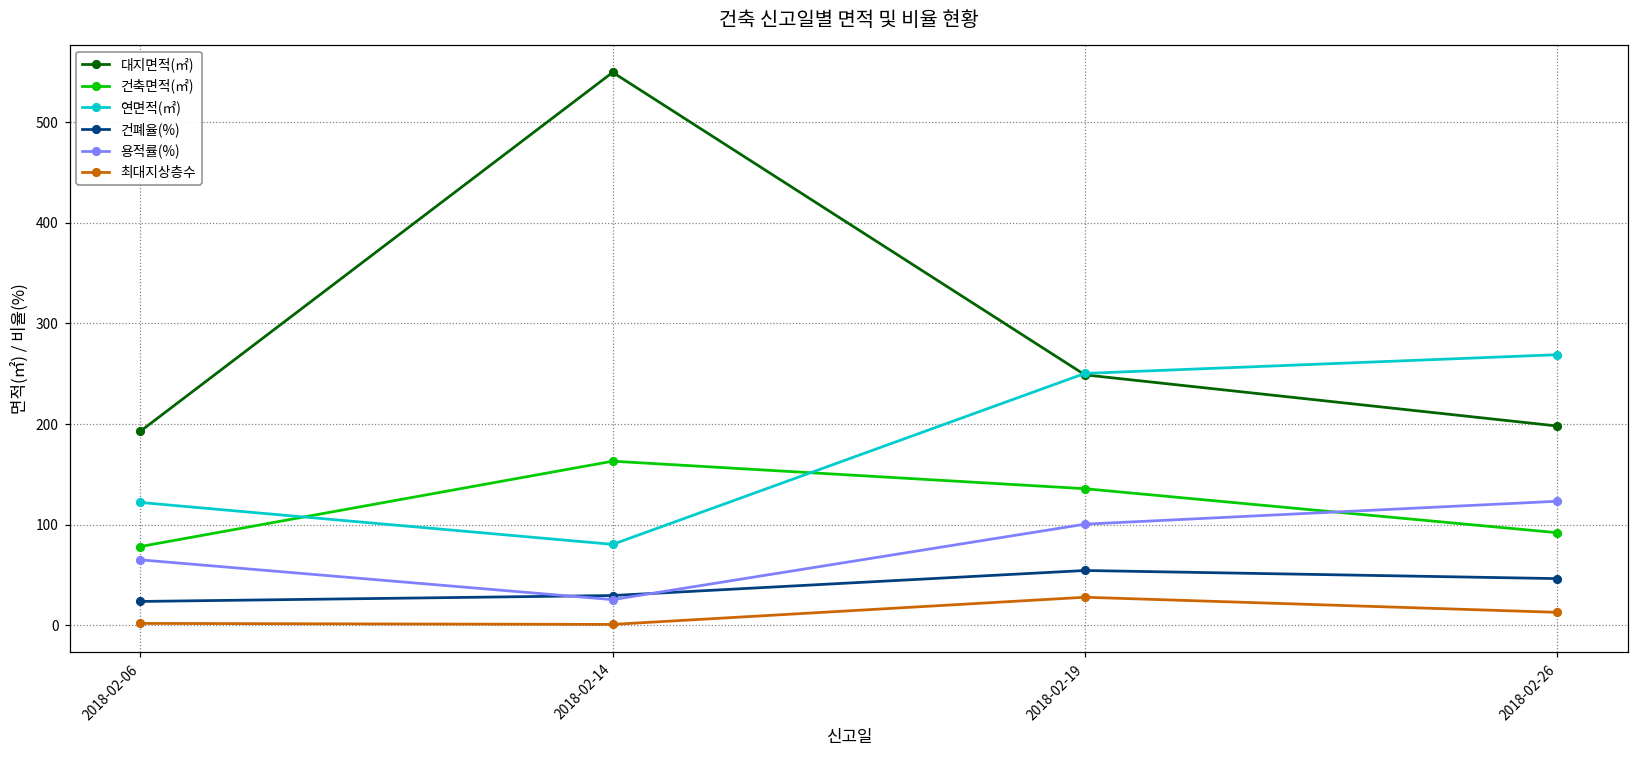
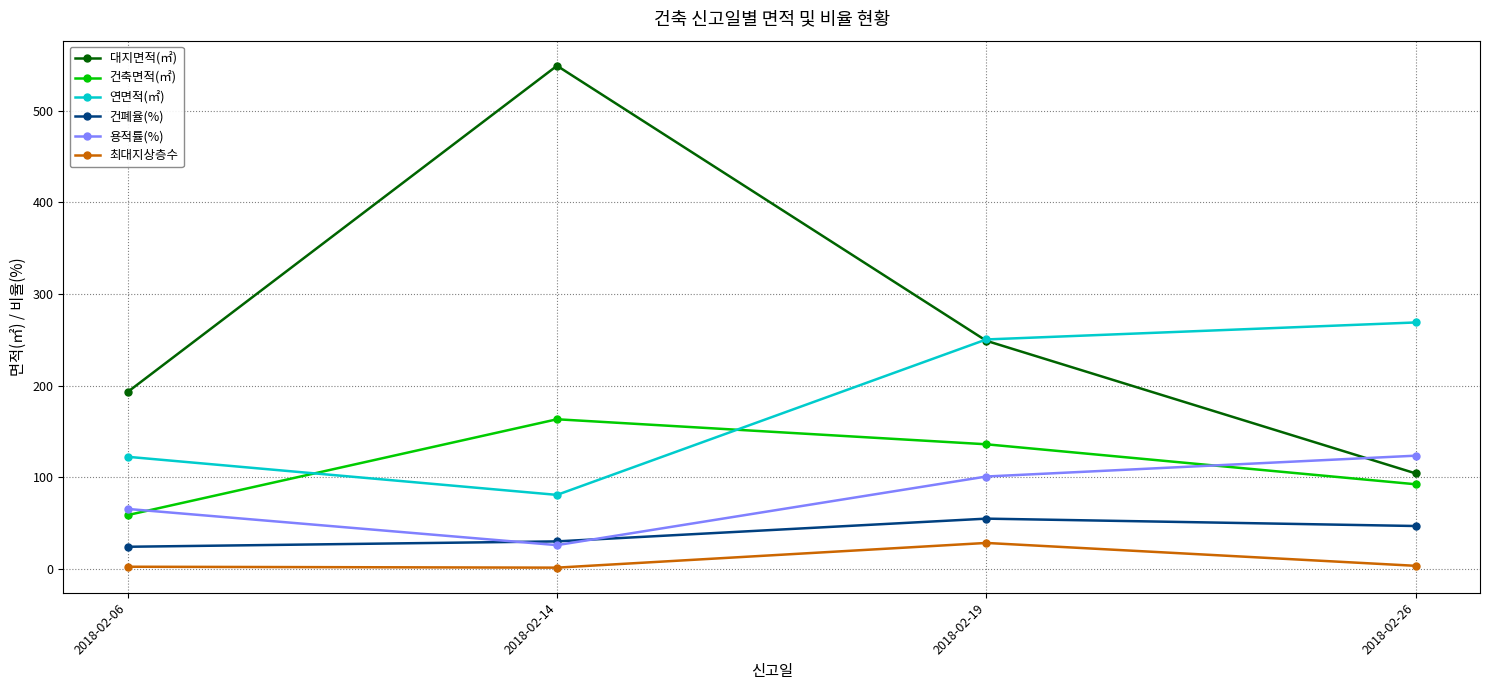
건축면적(㎡), 2018-02-06: 80 -> 60
대지면적(㎡), 2018-02-26: 200 -> 100
최대지상층수, 2018-02-26: 10 -> 0
